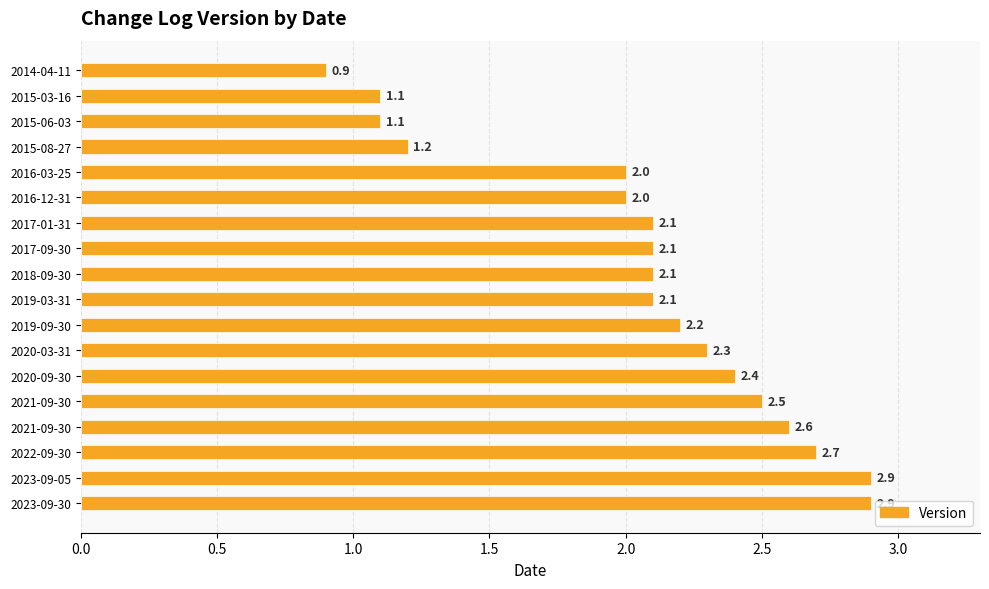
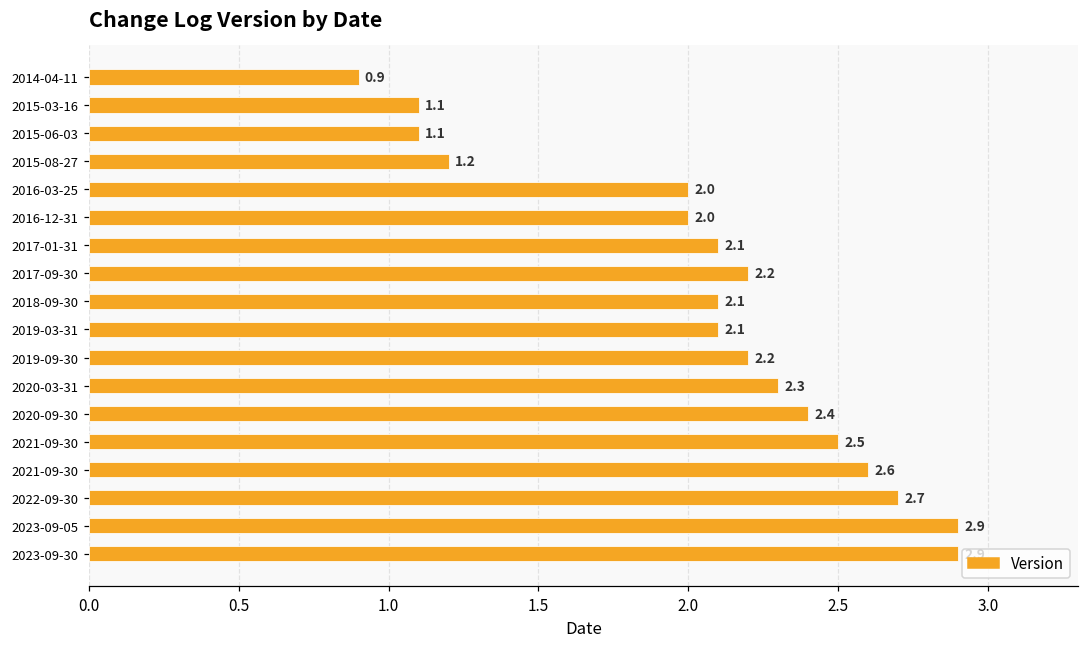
2017-09-30: 2.1 -> 2.2
